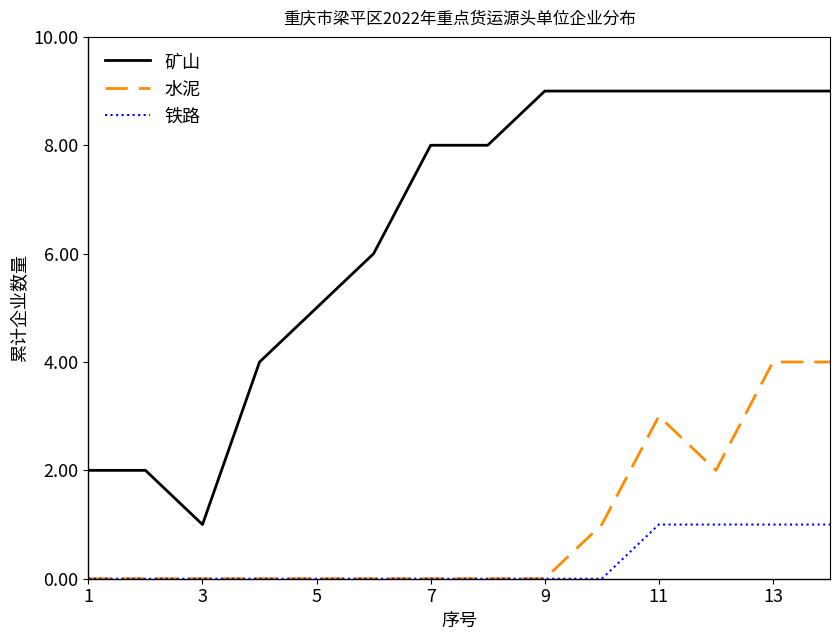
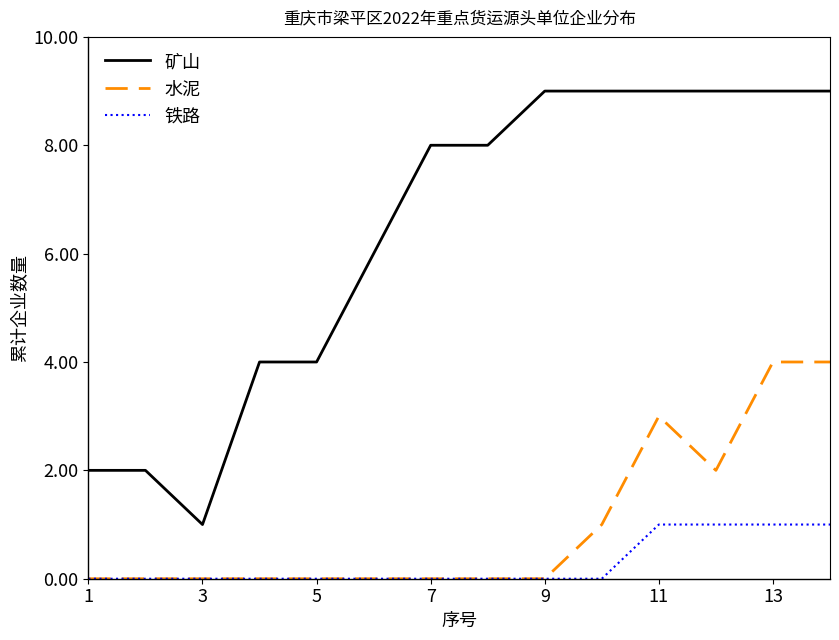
矿山, 5: 5 -> 4
